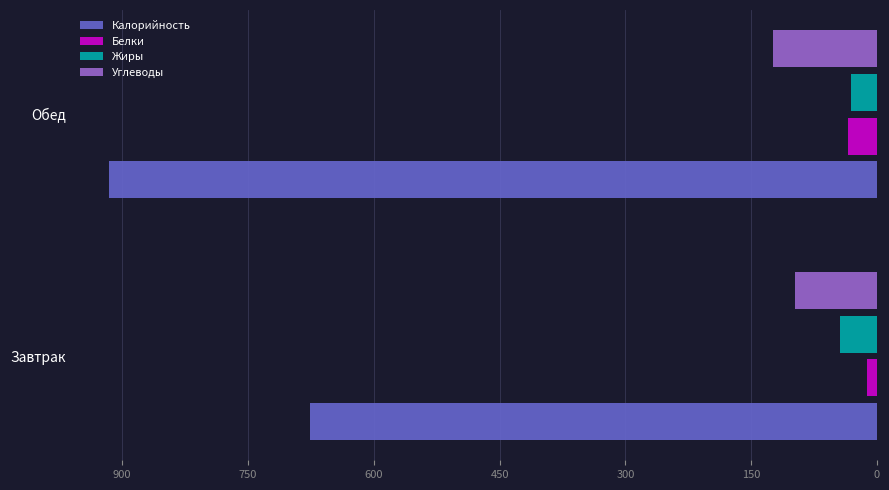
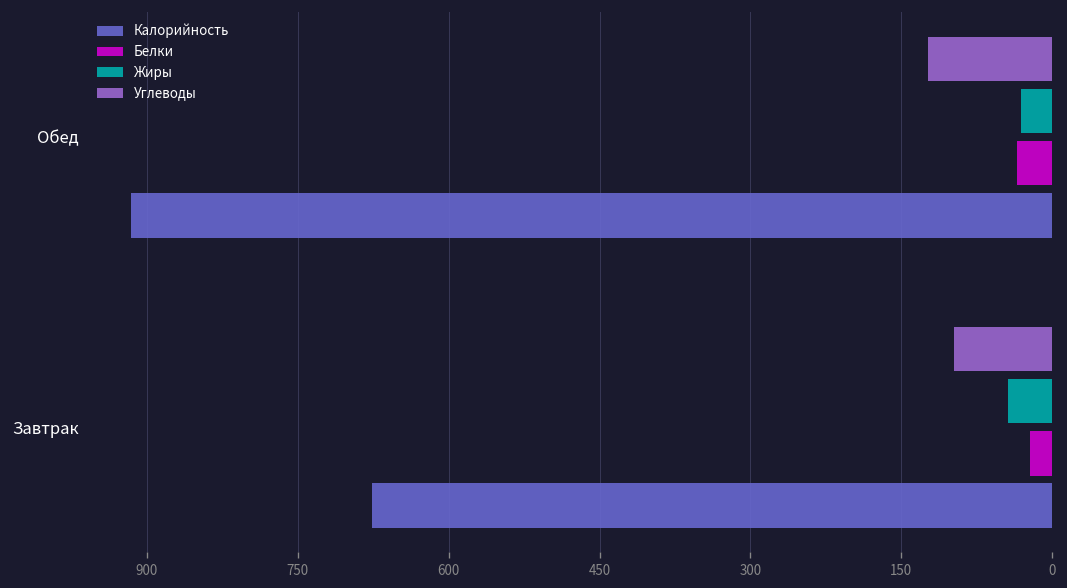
Белки, Завтрак: 10 -> 20
